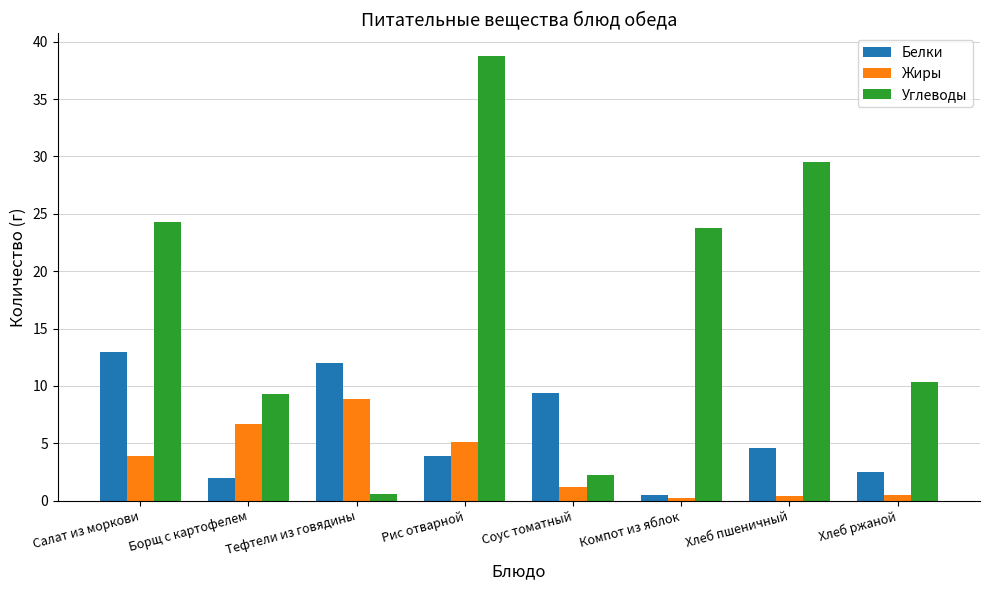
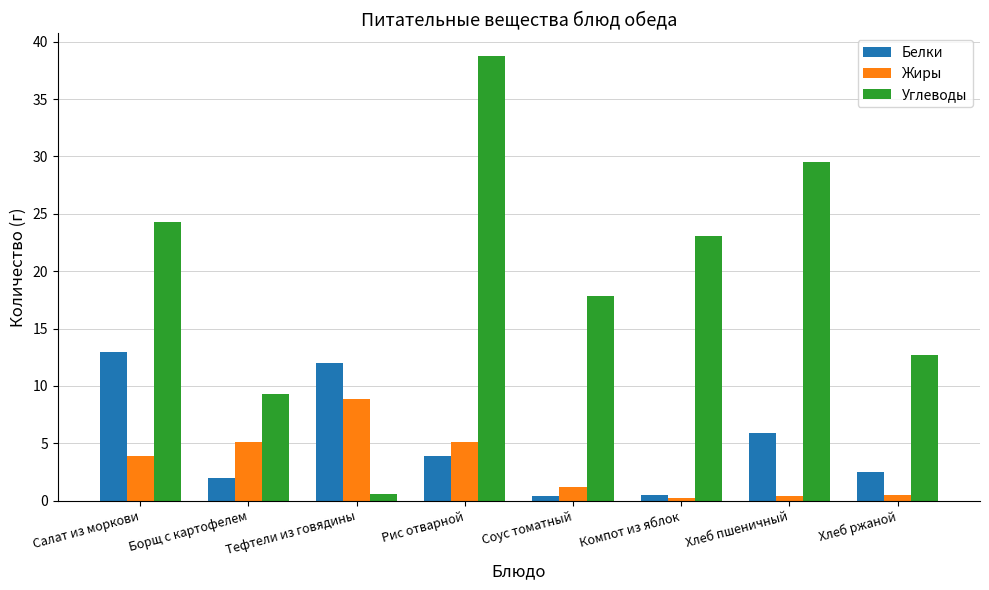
Жиры, Борщ с картофелем: 6.7 -> 5.1
Белки, Соус томатный: 9.4 -> 0.4
Углеводы, Соус томатный: 2.2 -> 17.8
Углеводы, Компот из яблок: 23.8 -> 23.1
Белки, Хлеб пшеничный: 4.6 -> 5.9
Углеводы, Хлеб ржаной: 10.3 -> 12.7
